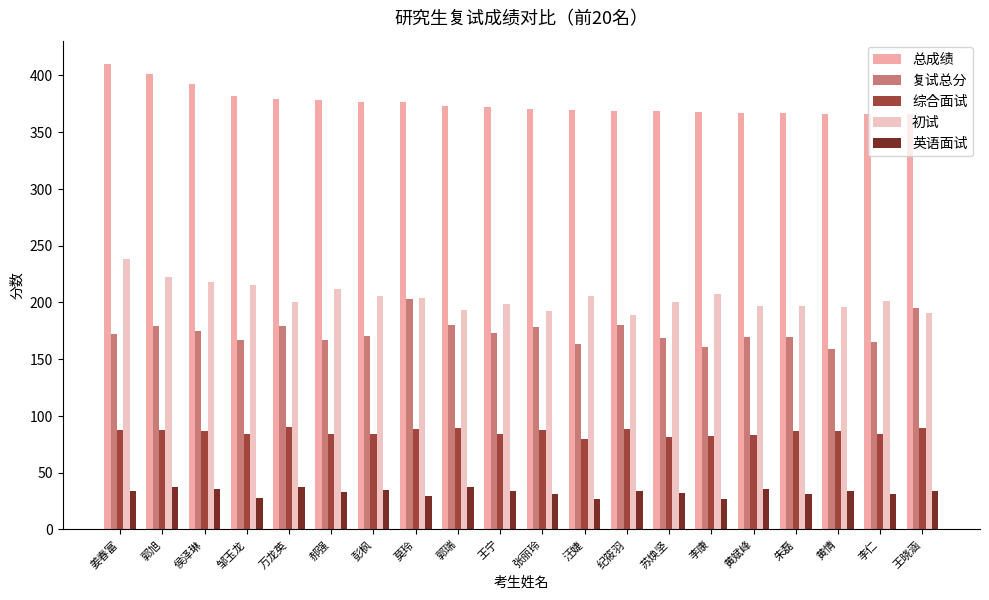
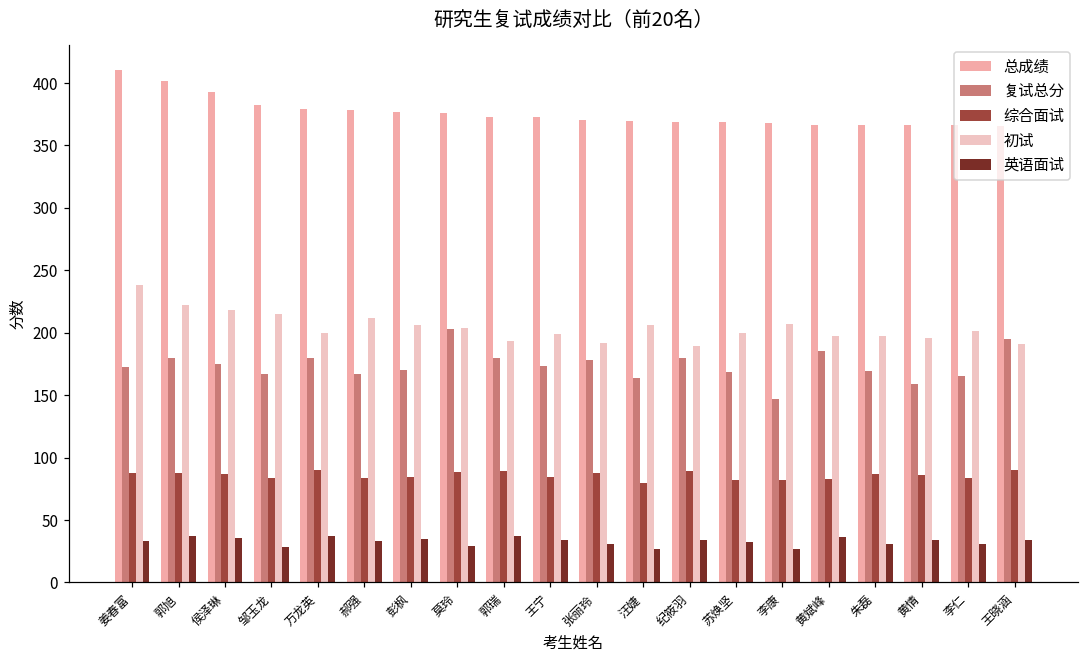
复试总分, 李康: 161 -> 147
复试总分, 黄斌峰: 170 -> 185
